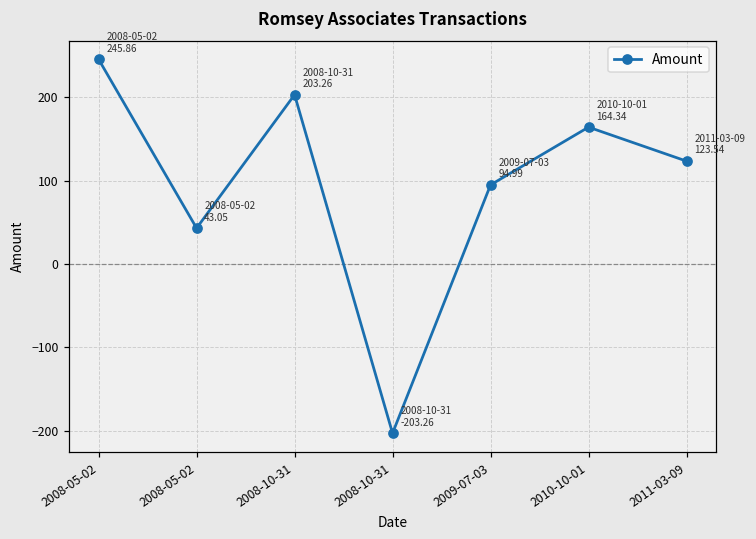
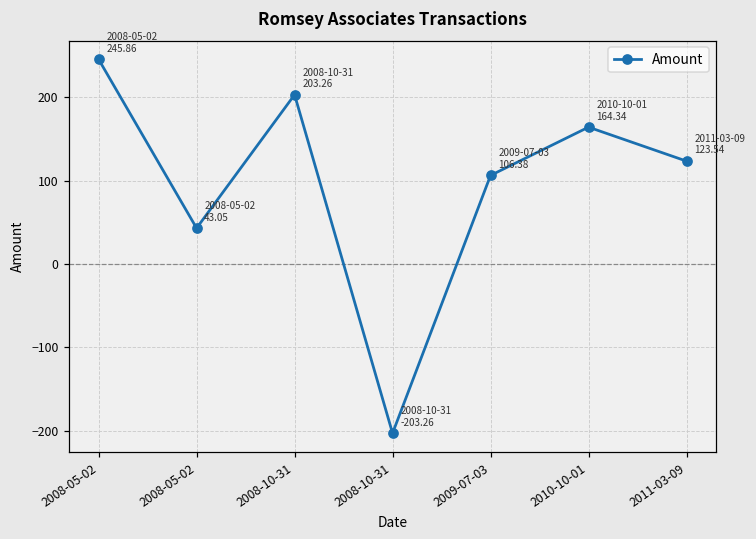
2009-07-03: 94.99 -> 106.38
